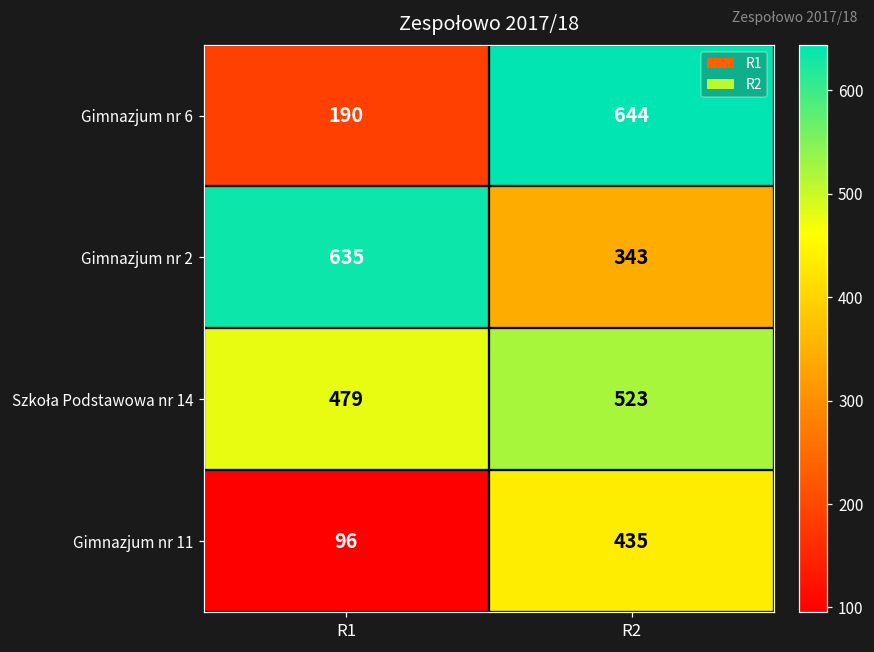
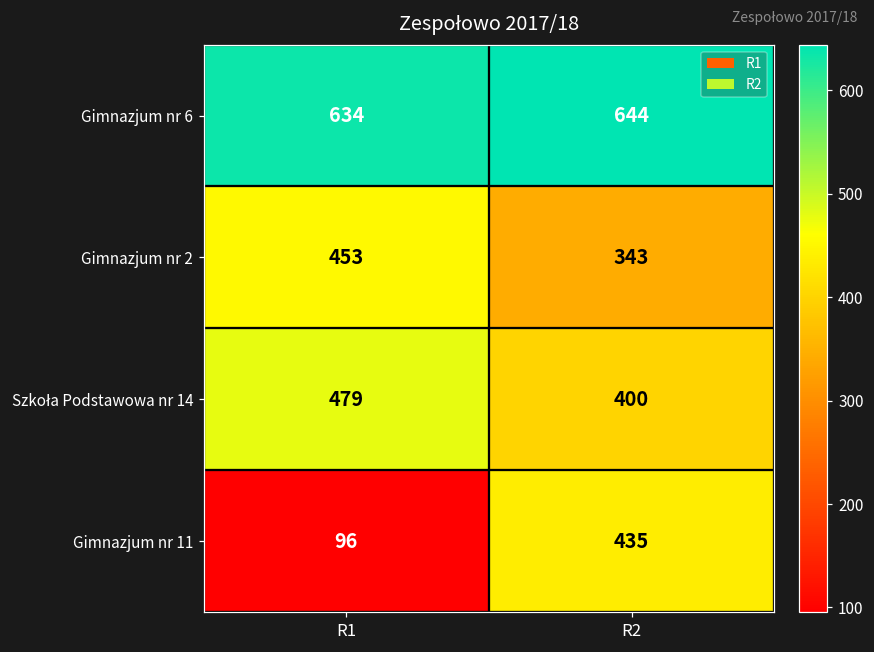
Gimnazjum nr 6, R1: 190 -> 634
Gimnazjum nr 2, R1: 635 -> 453
Szkoła Podstawowa nr 14, R2: 523 -> 400
